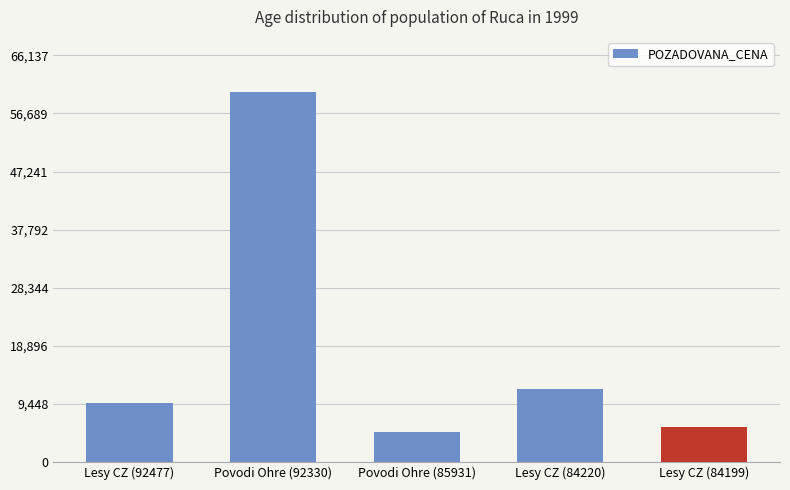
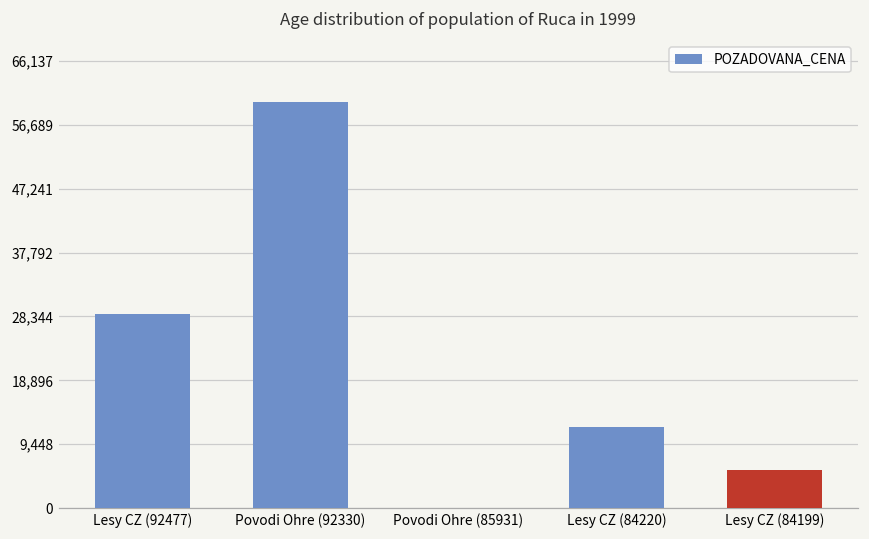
Lesy CZ (92477): 10,000 -> 29,000
Povodi Ohre (85931): 5,000 -> 0
